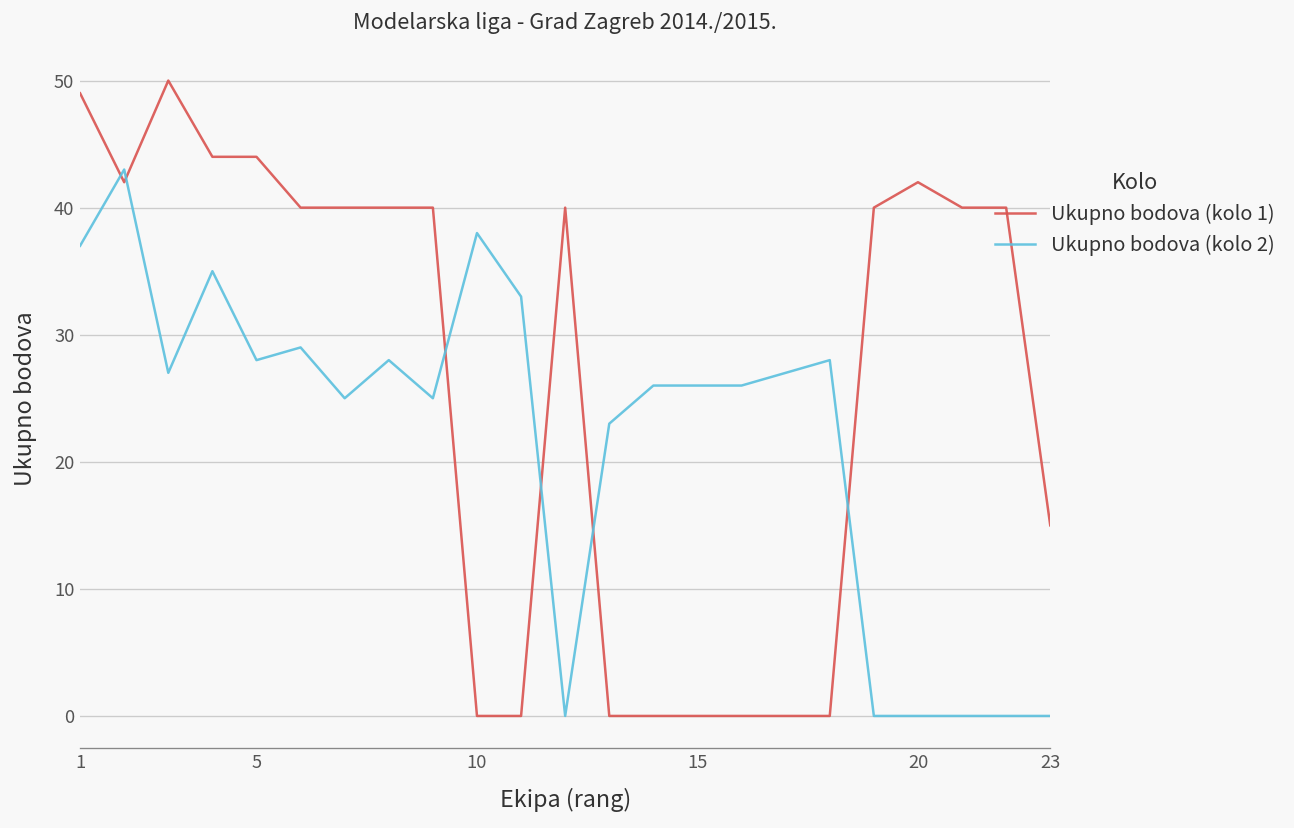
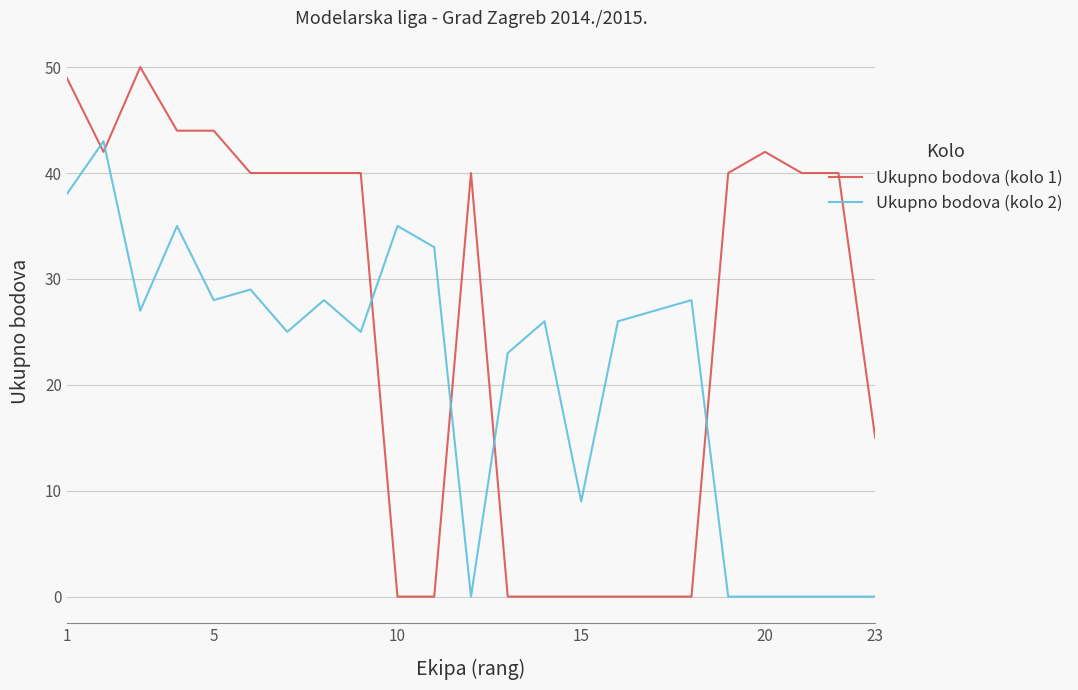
Ukupno bodova (kolo 2), 1: 37 -> 38
Ukupno bodova (kolo 2), 10: 38 -> 35
Ukupno bodova (kolo 2), 15: 26 -> 9
